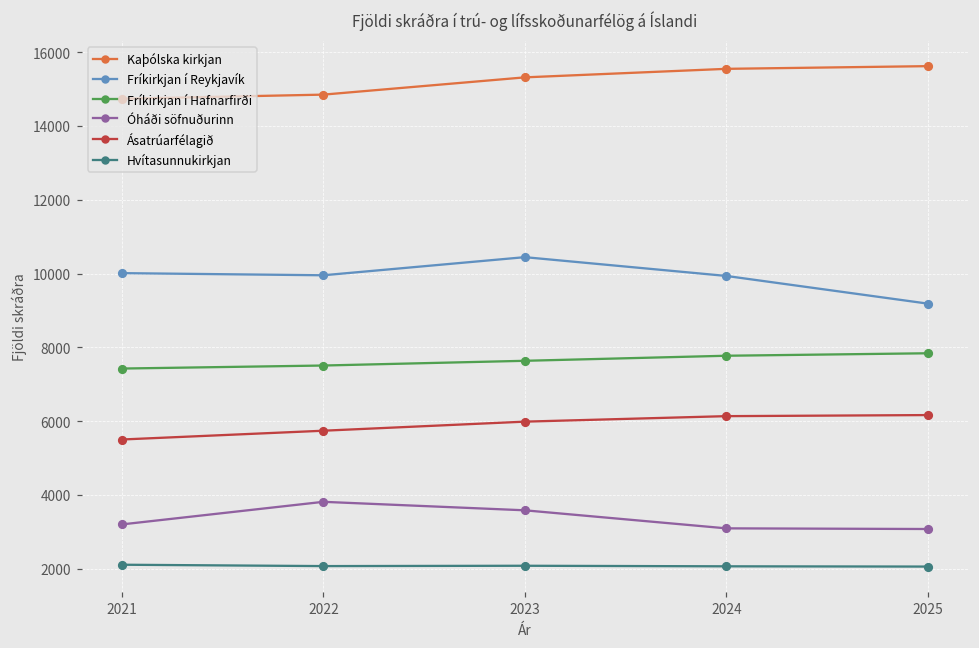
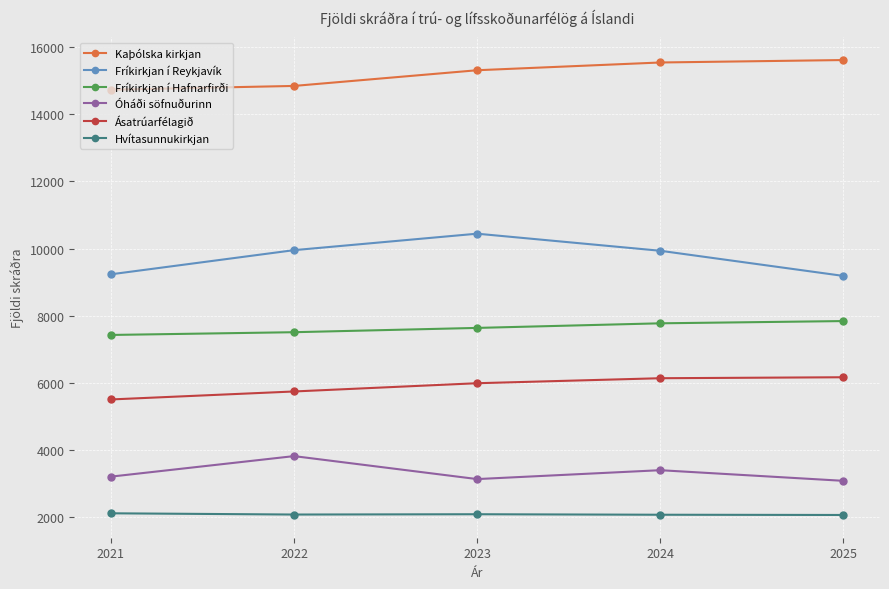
Fríkirkjan í Reykjavík, 2021: 10000 -> 9200
Óháði söfnuðurinn, 2023: 3600 -> 3100
Óháði söfnuðurinn, 2024: 3100 -> 3400
